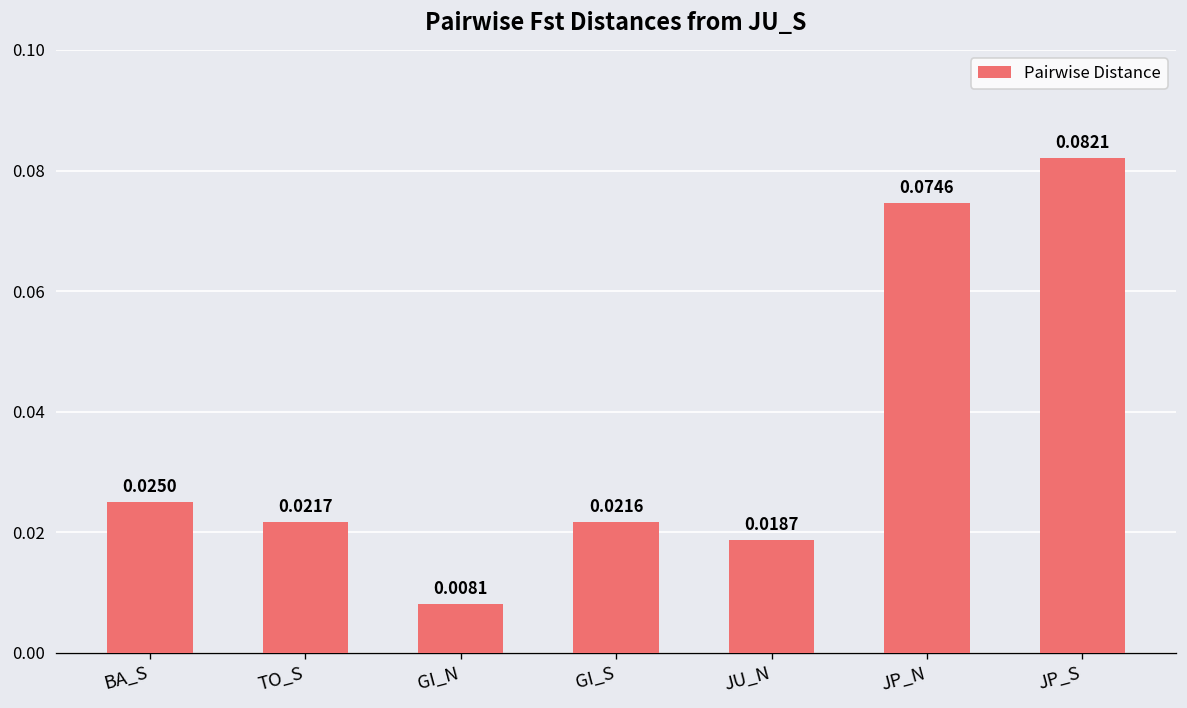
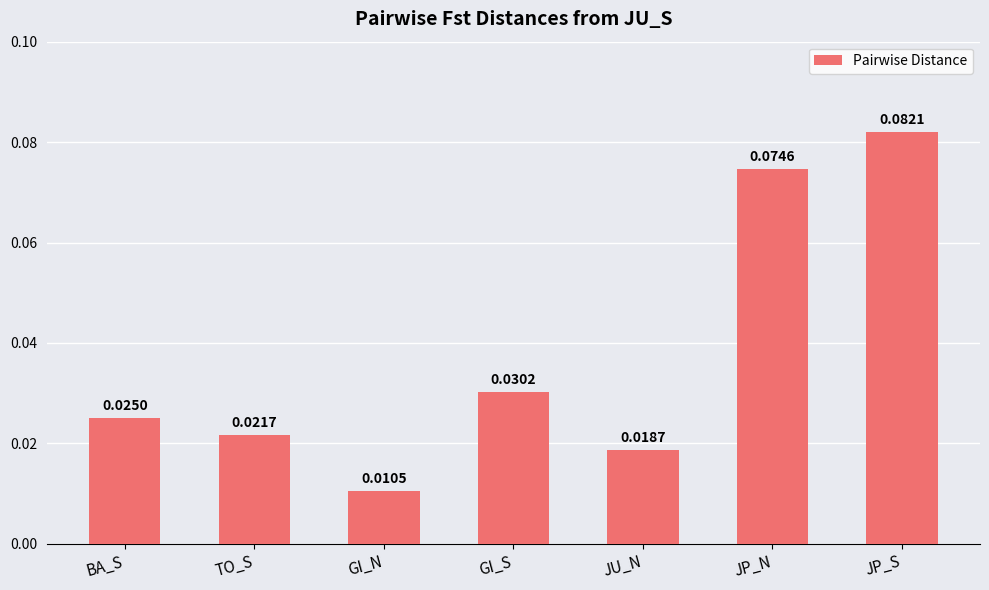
GI_N: 0.0081 -> 0.0105
GI_S: 0.0216 -> 0.0302
